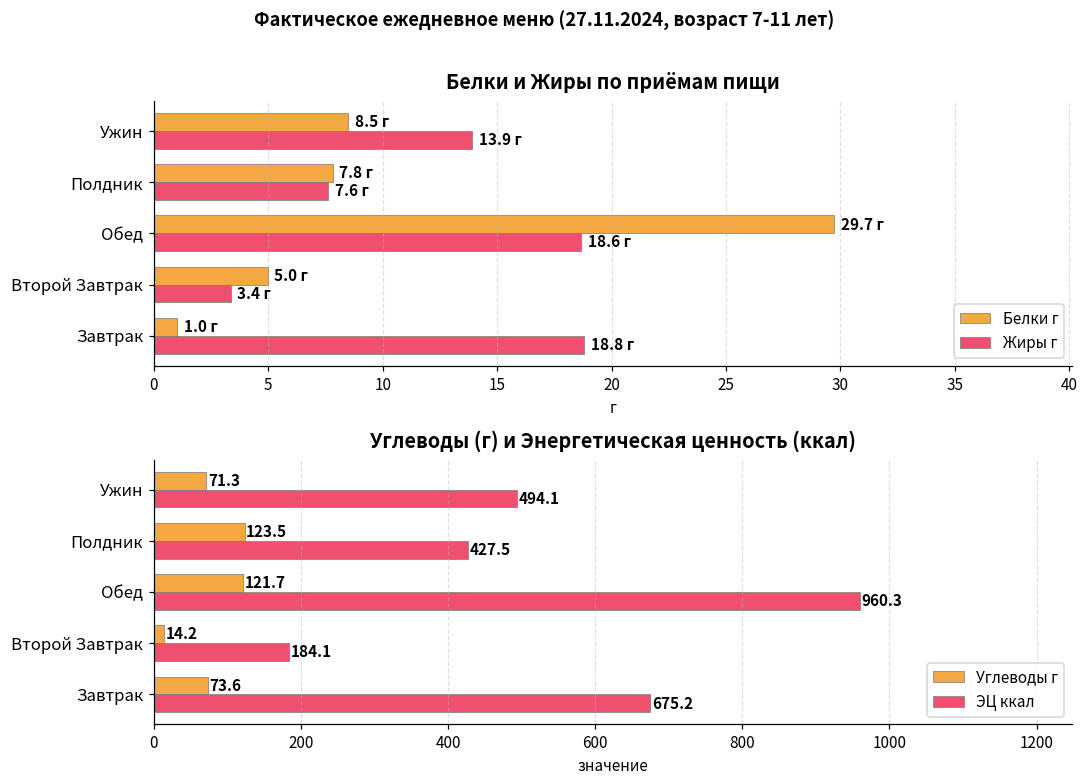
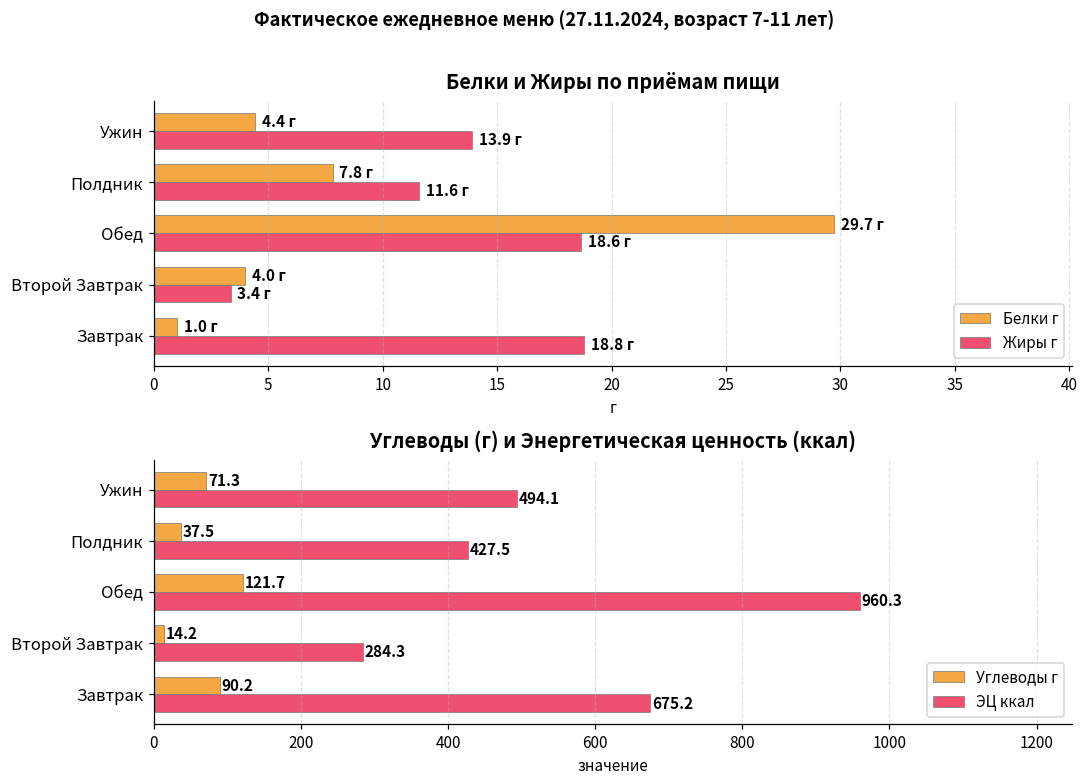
Белки и Жиры по приёмам пищи, Белки г, Ужин: 8.5 -> 4.4
Белки и Жиры по приёмам пищи, Жиры г, Полдник: 7.6 -> 11.6
Белки и Жиры по приёмам пищи, Белки г, Второй Завтрак: 5.0 -> 4.0
Углеводы (г) и Энергетическая ценность (ккал), Углеводы г, Полдник: 123.5 -> 37.5
Углеводы (г) и Энергетическая ценность (ккал), ЭЦ ккал, Второй Завтрак: 184.1 -> 284.3
Углеводы (г) и Энергетическая ценность (ккал), Углеводы г, Завтрак: 73.6 -> 90.2
